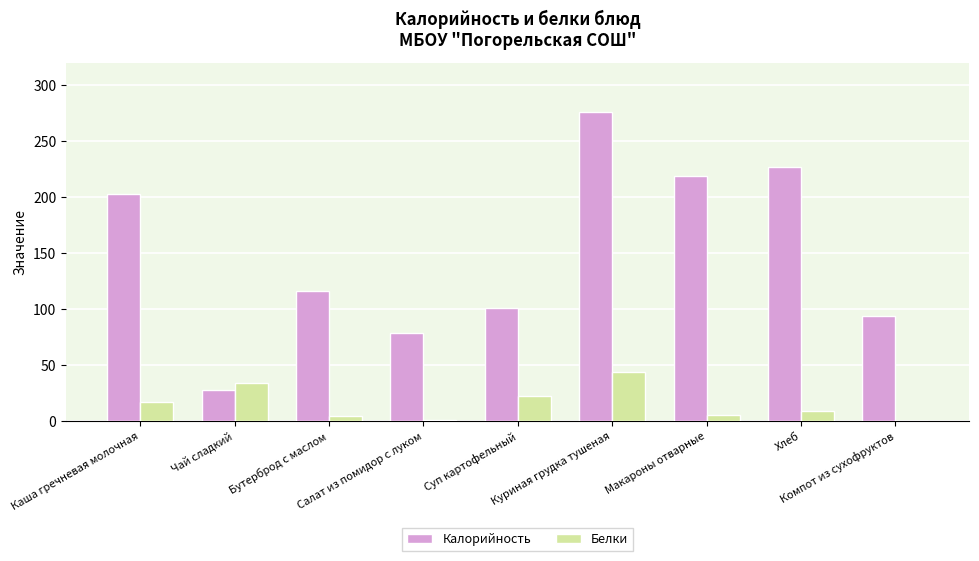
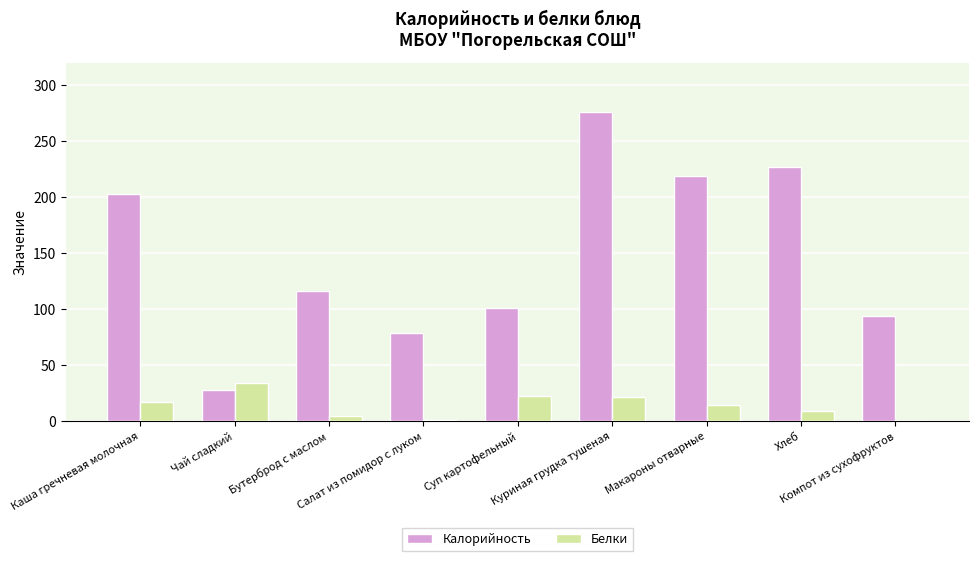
Белки, Куриная грудка тушеная: 44 -> 22
Белки, Макароны отварные: 6 -> 14
